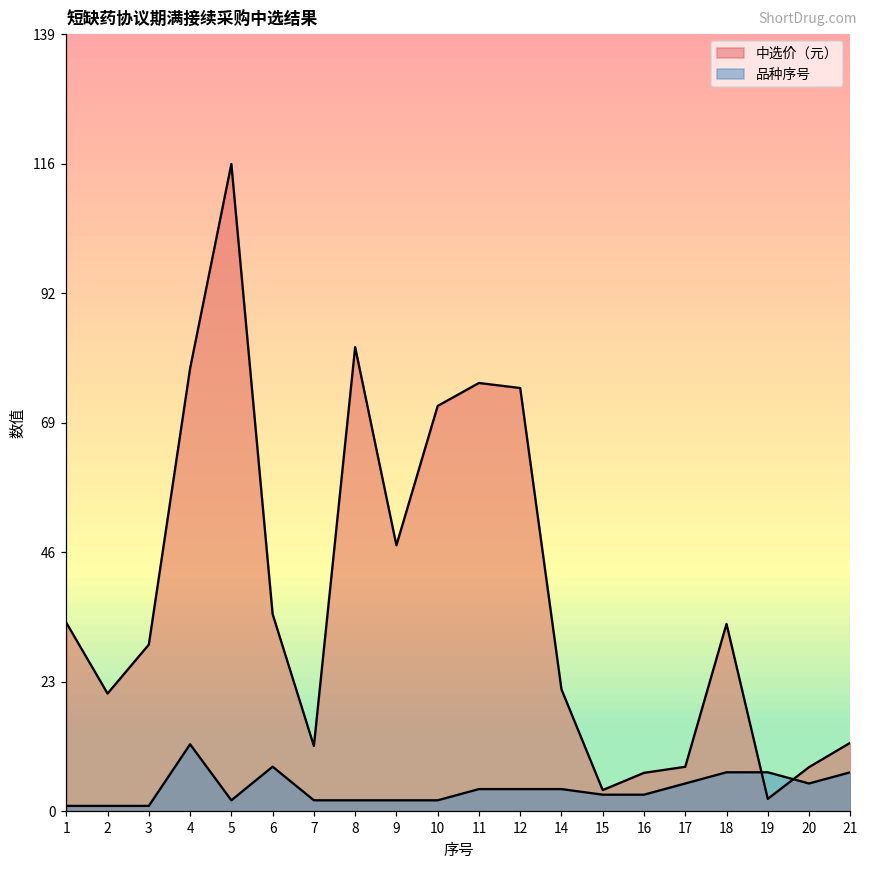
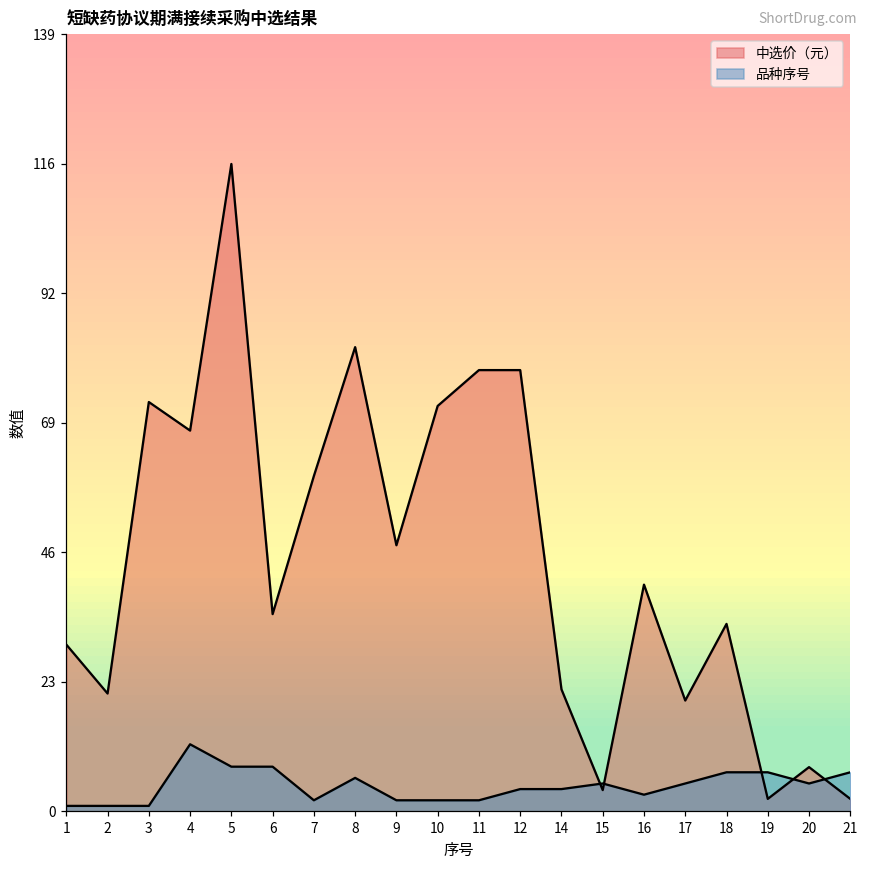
中选价（元）, 1: 34 -> 30
中选价（元）, 3: 30 -> 73
中选价（元）, 4: 79 -> 68
品种序号, 5: 2 -> 8
中选价（元）, 7: 12 -> 60
品种序号, 8: 2 -> 6
中选价（元）, 11: 77 -> 79
品种序号, 11: 4 -> 2
中选价（元）, 12: 76 -> 79
品种序号, 15: 3 -> 5
中选价（元）, 16: 7 -> 41
中选价（元）, 17: 8 -> 20
中选价（元）, 21: 12 -> 2
